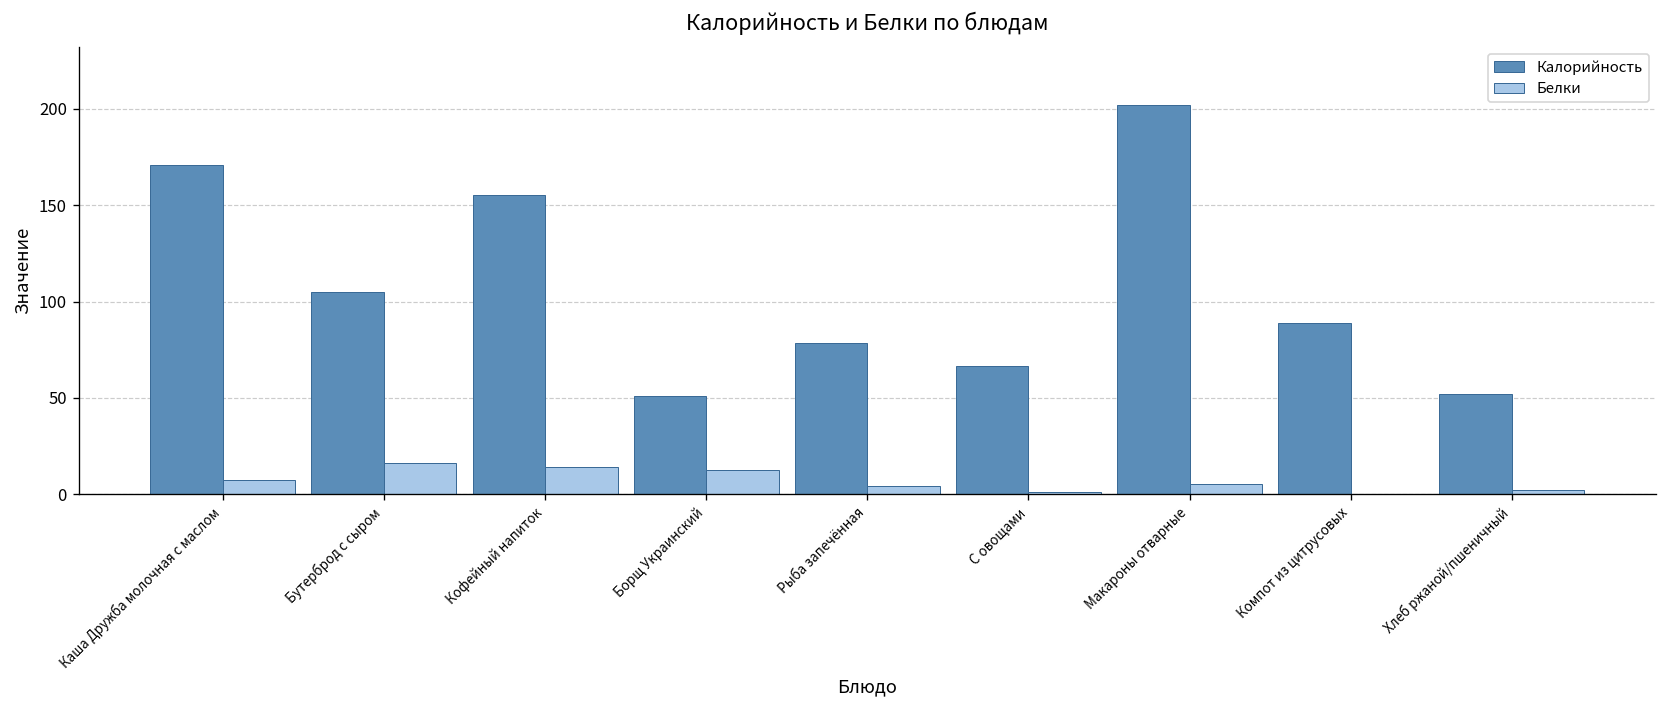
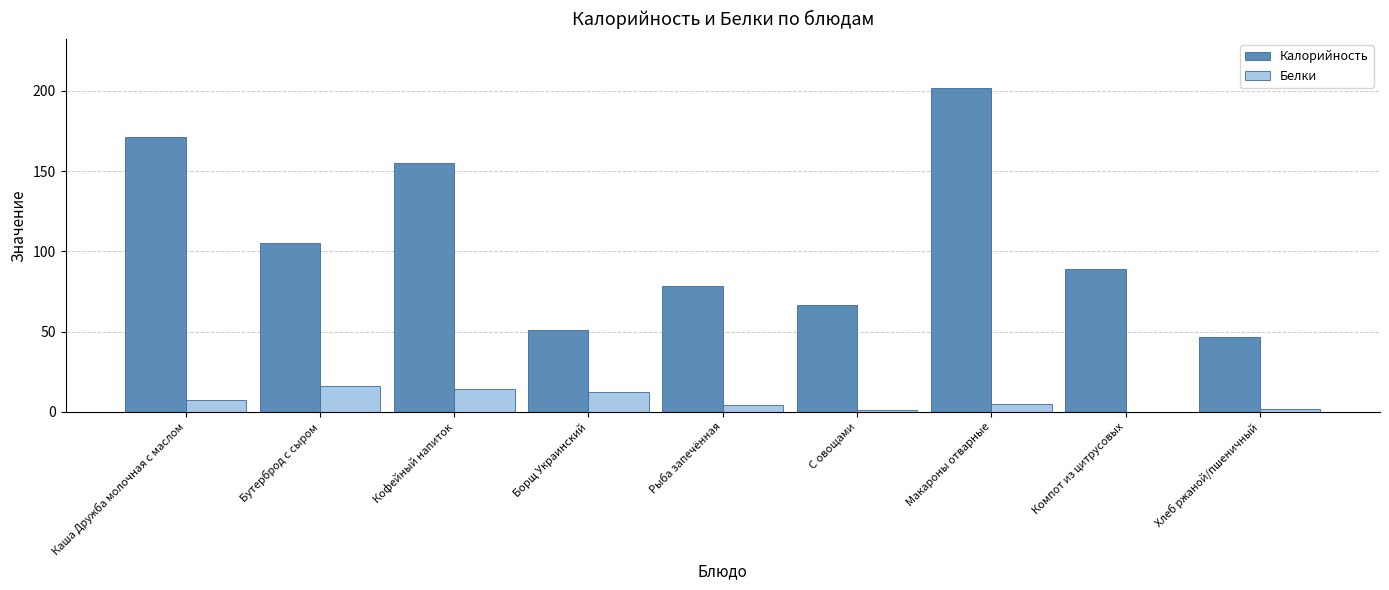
Калорийность, Хлеб ржаной/пшеничный: 52 -> 46
